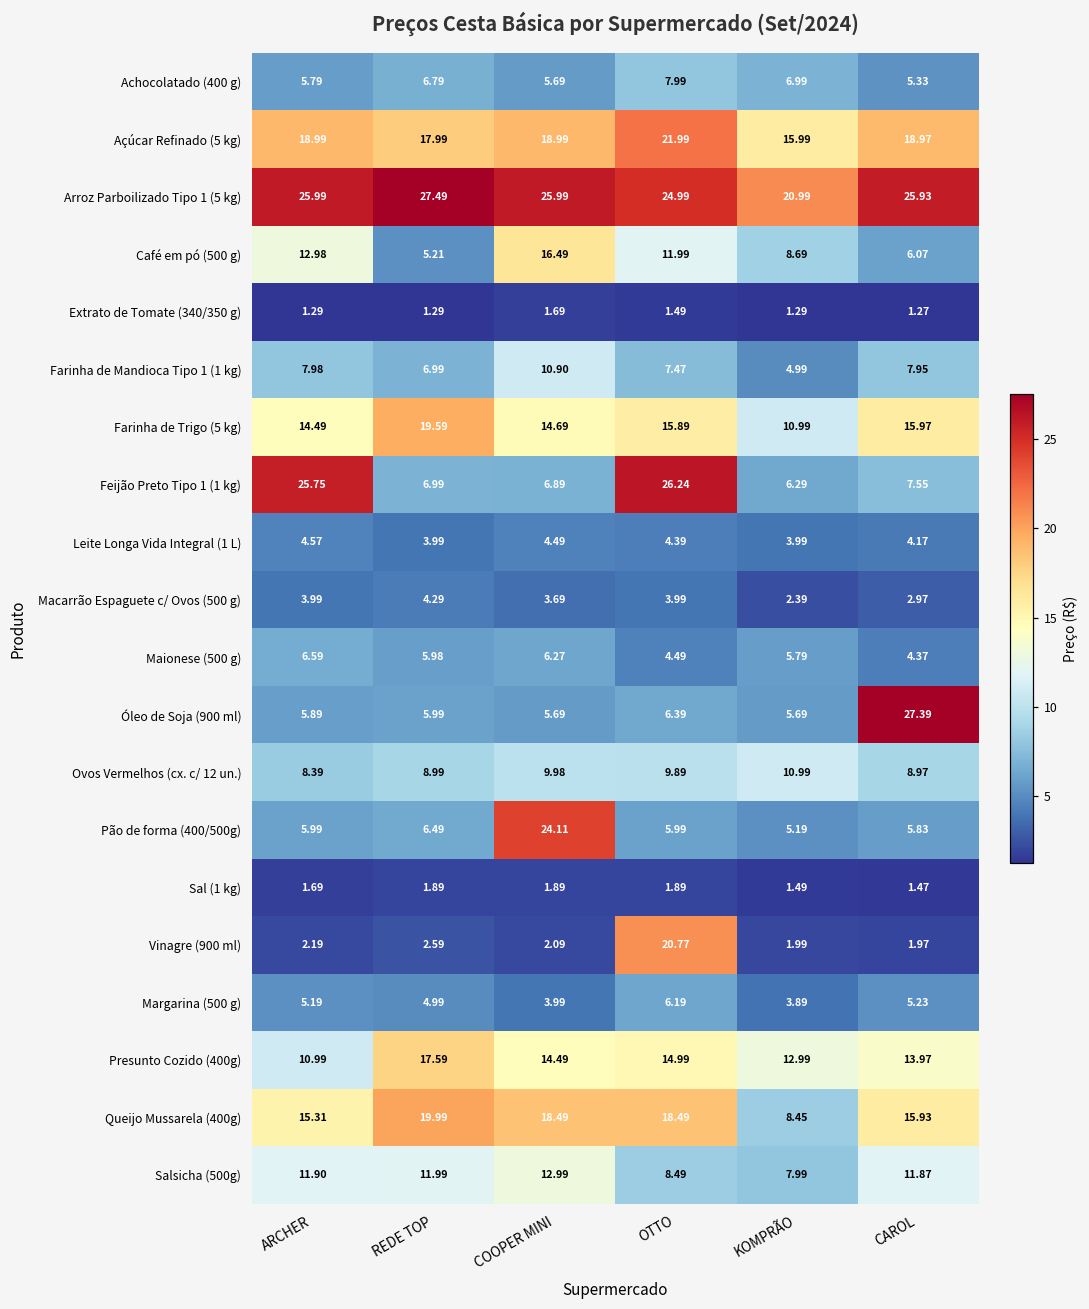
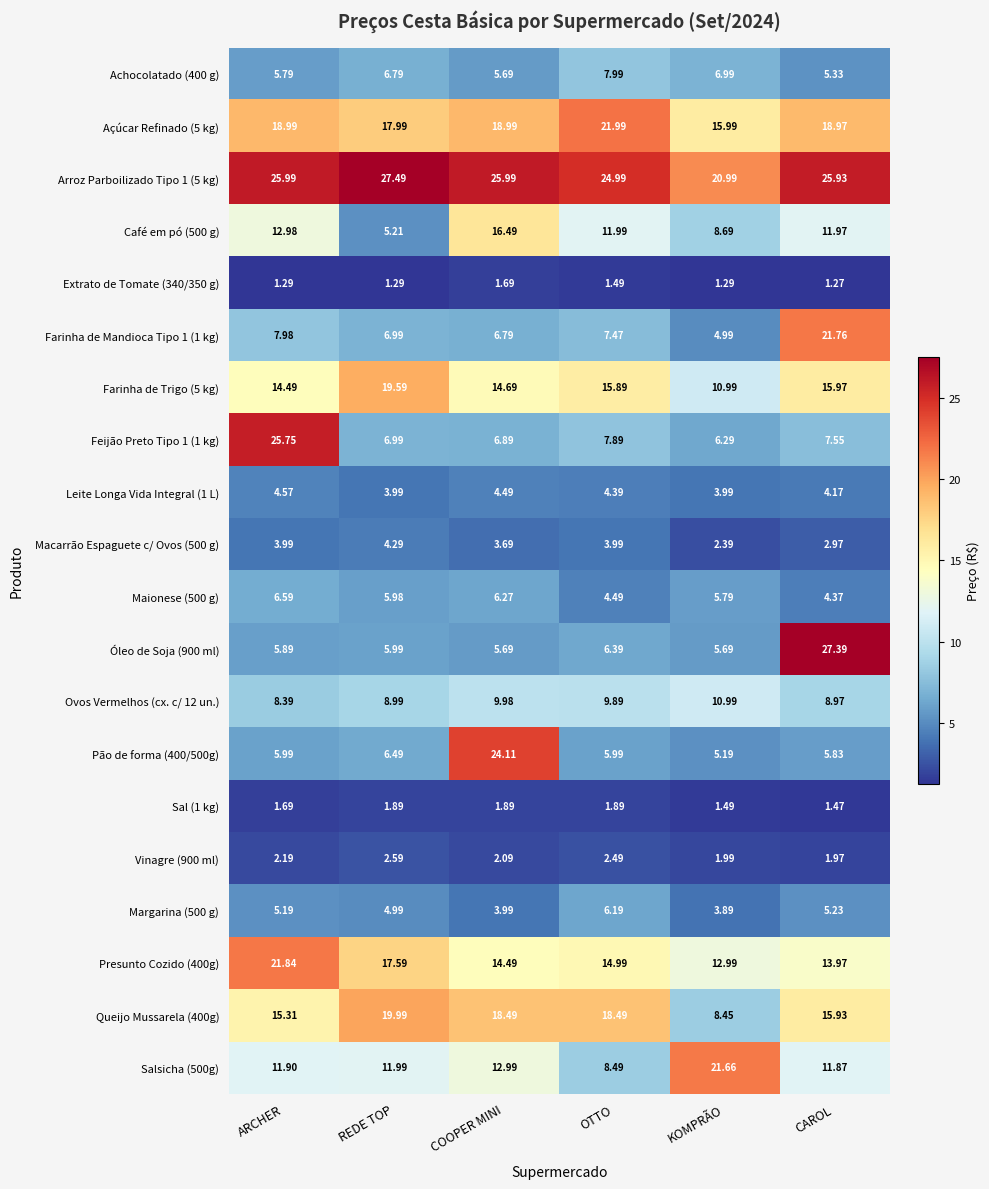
Café em pó (500 g), CAROL: 6.07 -> 11.97
Farinha de Mandioca Tipo 1 (1 kg), COOPER MINI: 10.90 -> 6.79
Farinha de Mandioca Tipo 1 (1 kg), CAROL: 7.95 -> 21.76
Feijão Preto Tipo 1 (1 kg), OTTO: 26.24 -> 7.89
Vinagre (900 ml), OTTO: 20.77 -> 2.49
Presunto Cozido (400g), ARCHER: 10.99 -> 21.84
Salsicha (500g), KOMPRÃO: 7.99 -> 21.66
